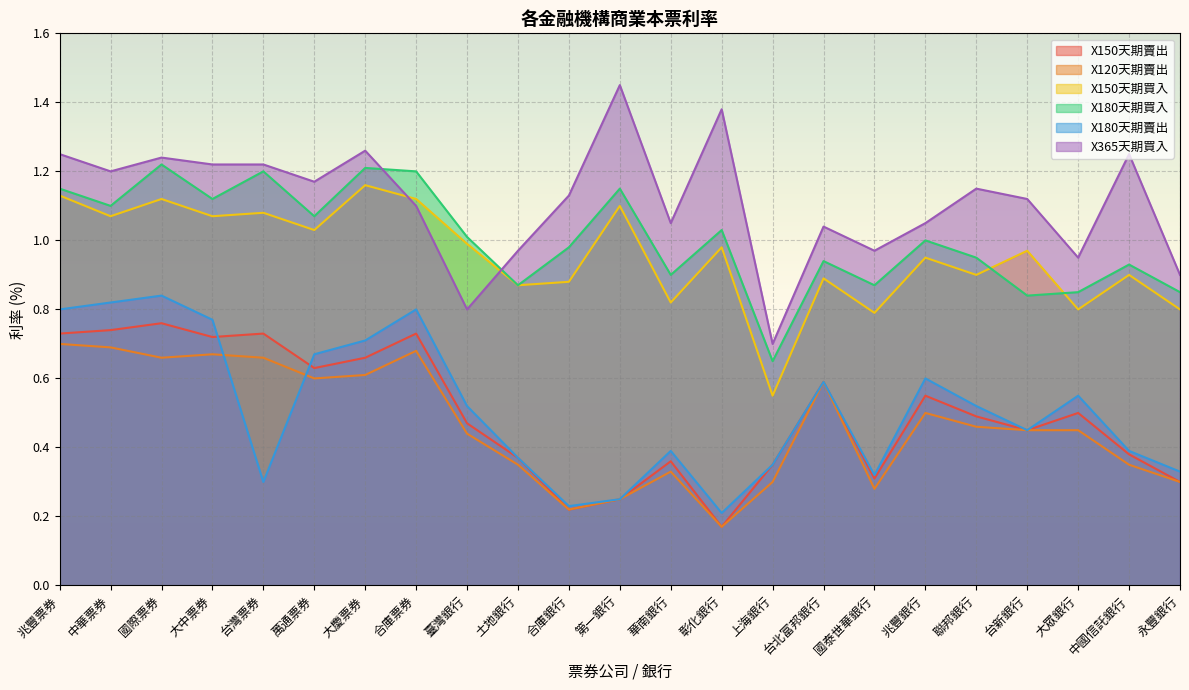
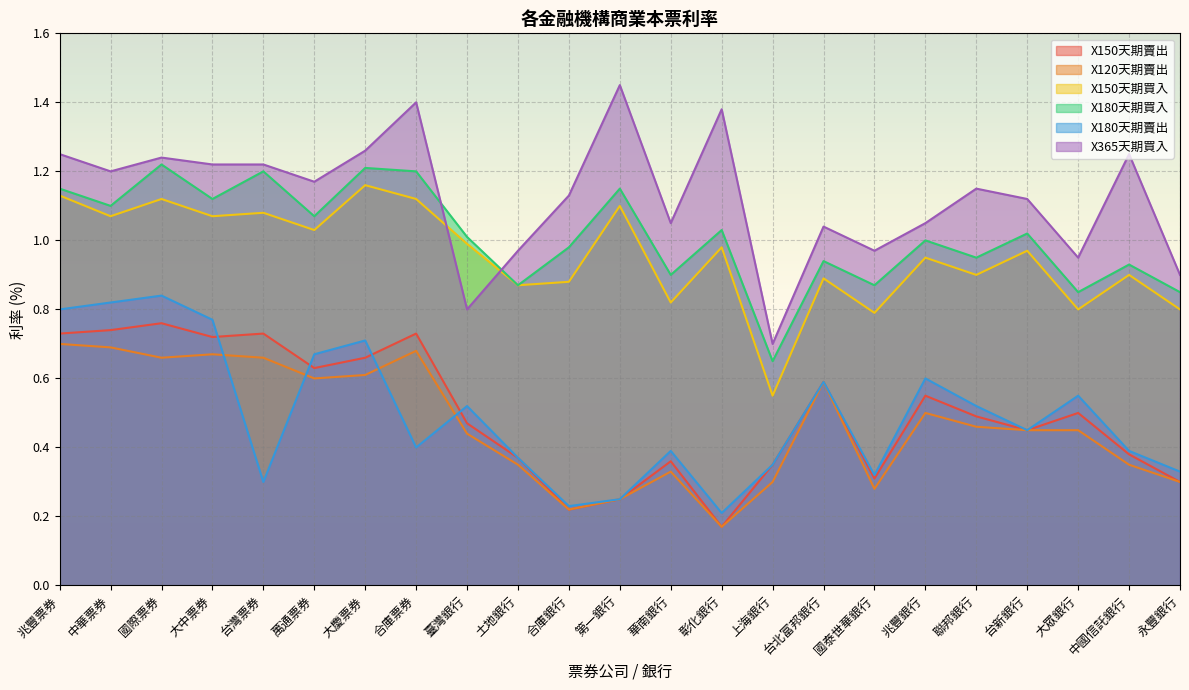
X180天期賣出, 合庫票券: 0.8 -> 0.4
X365天期買入, 合庫票券: 1.1 -> 1.4
X180天期買入, 台新銀行: 0.84 -> 1.02
